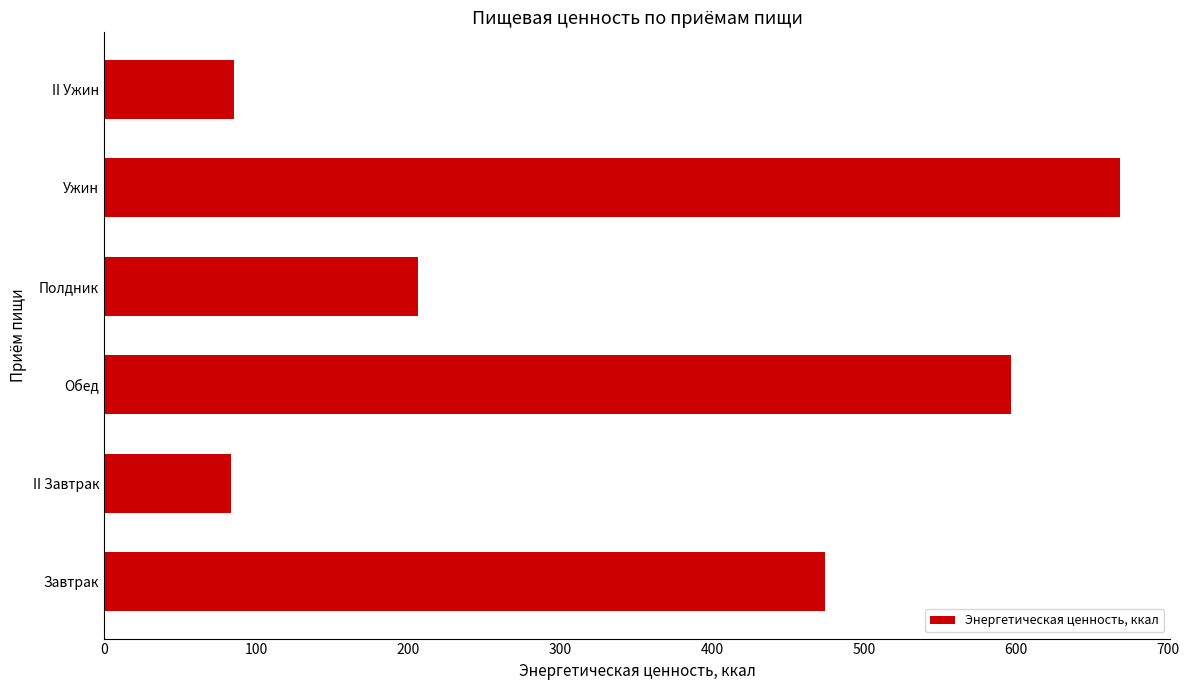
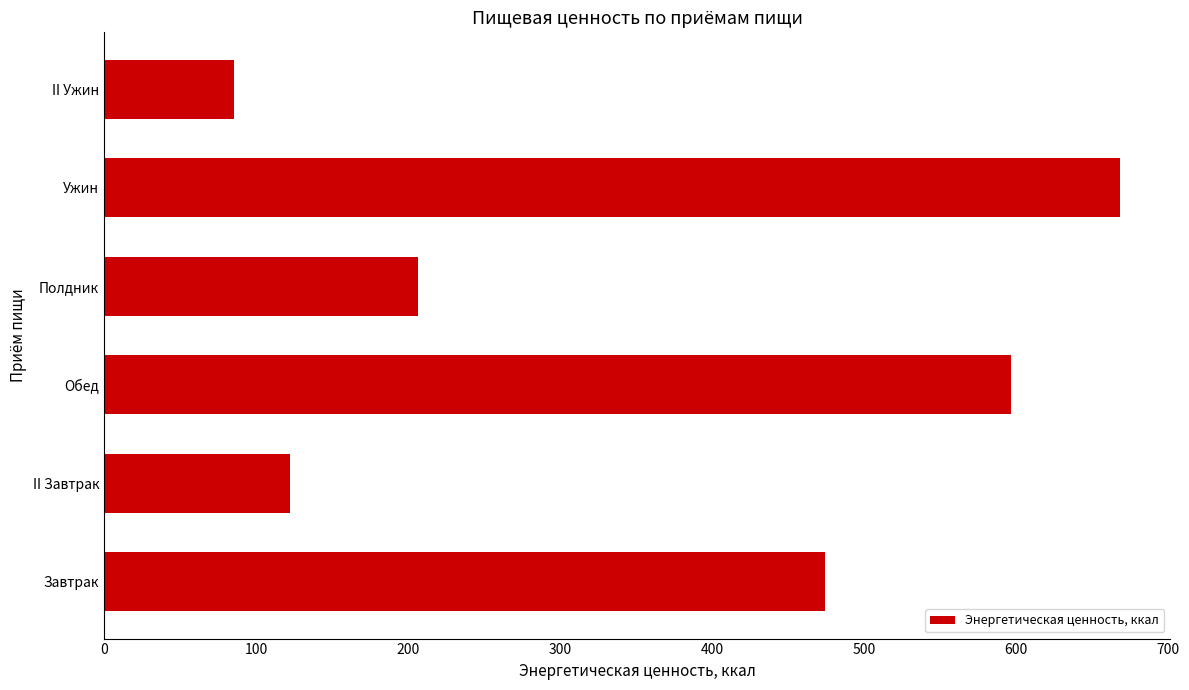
II Завтрак: 83 -> 122
